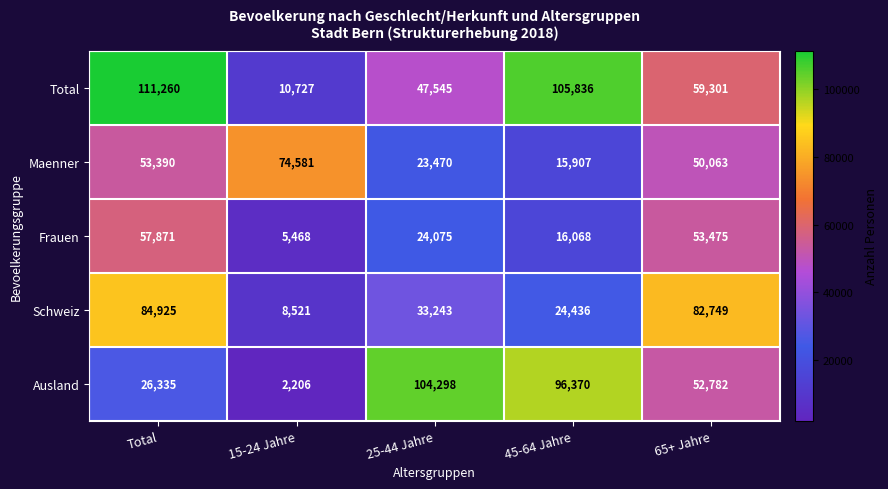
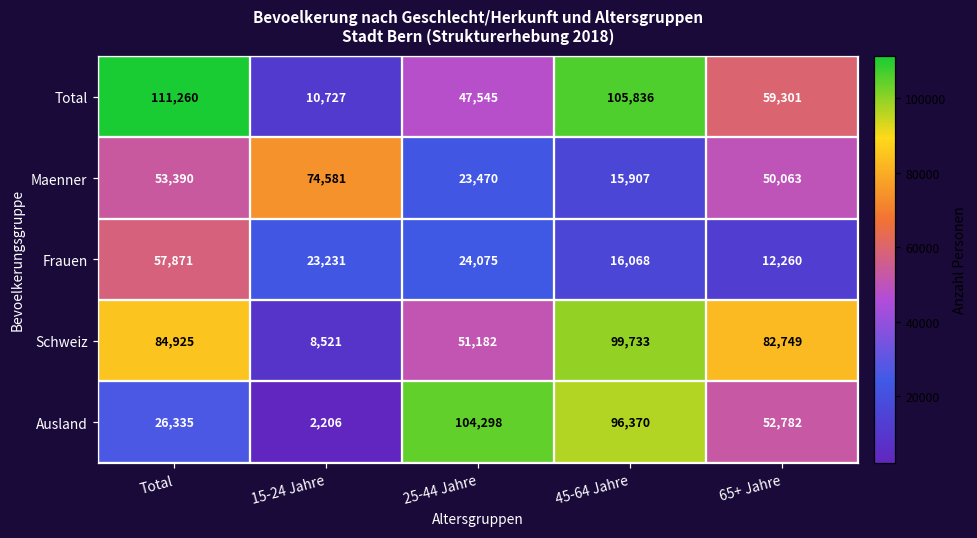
Frauen, 15-24 Jahre: 5,468 -> 23,231
Frauen, 65+ Jahre: 53,475 -> 12,260
Schweiz, 25-44 Jahre: 33,243 -> 51,182
Schweiz, 45-64 Jahre: 24,436 -> 99,733
